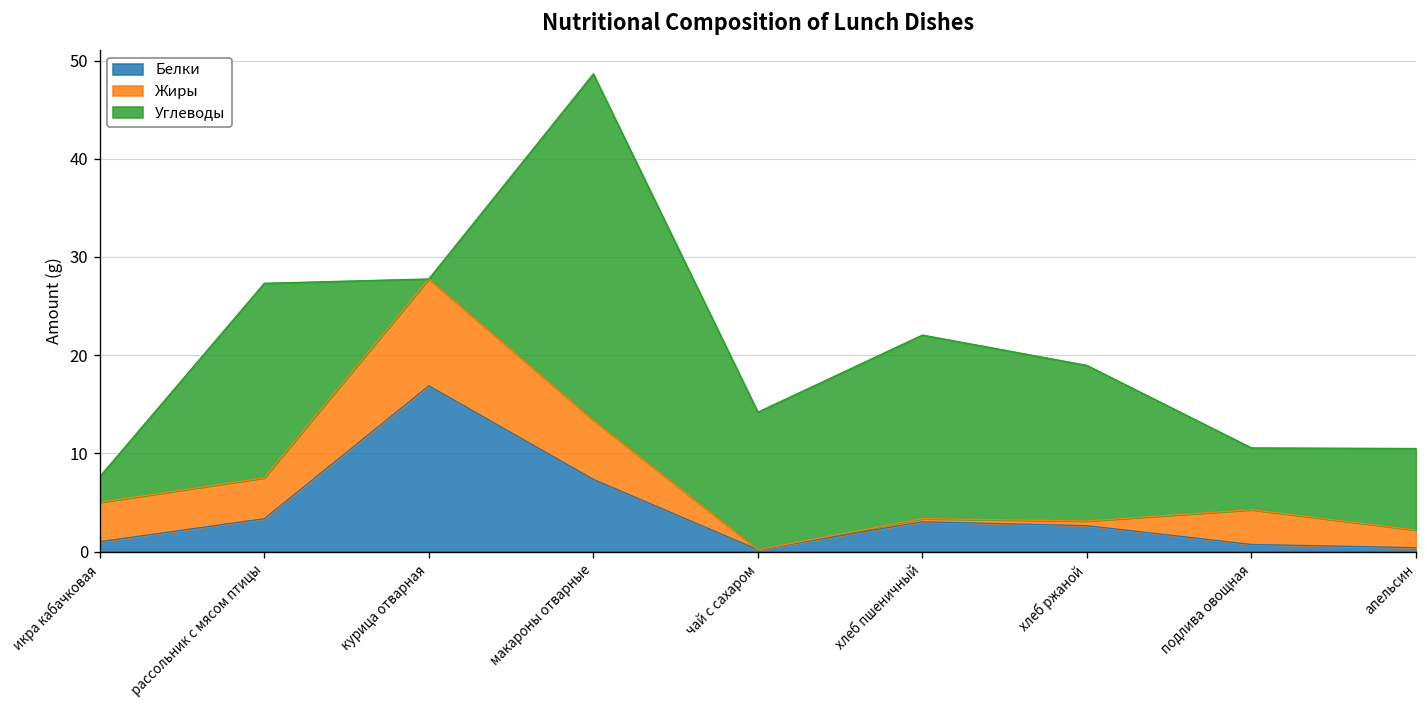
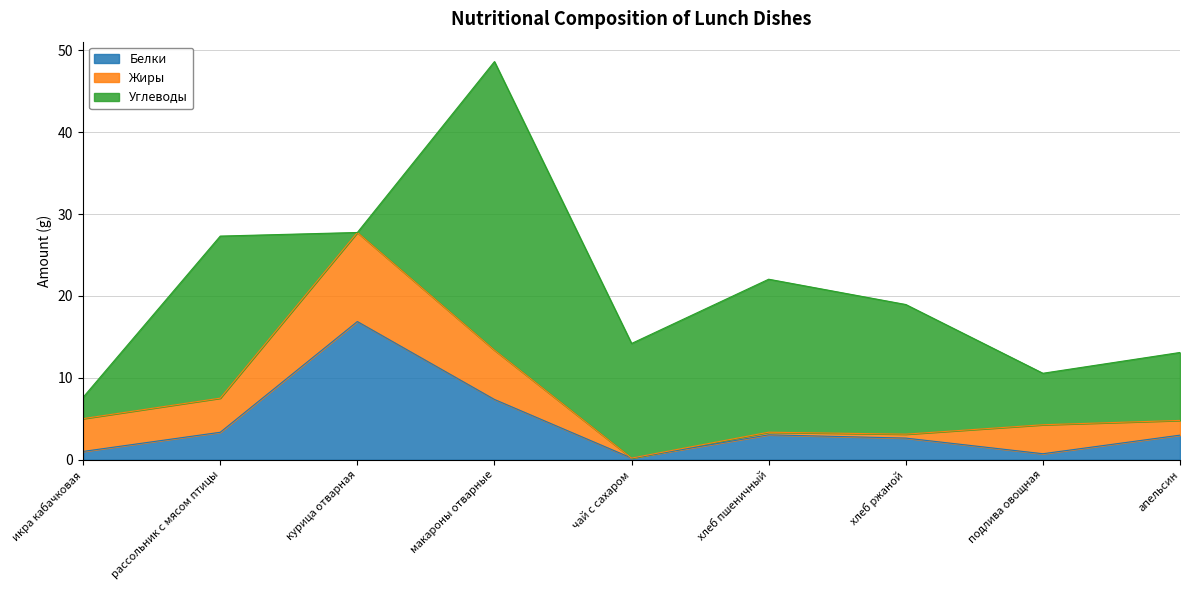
Белки, апельсин: 0 -> 3
